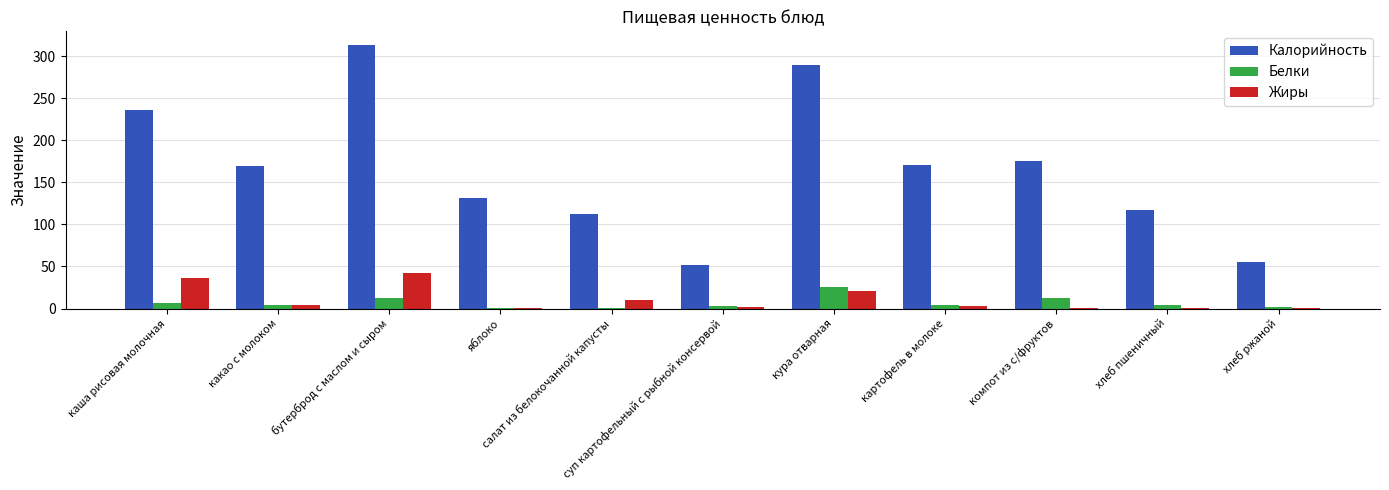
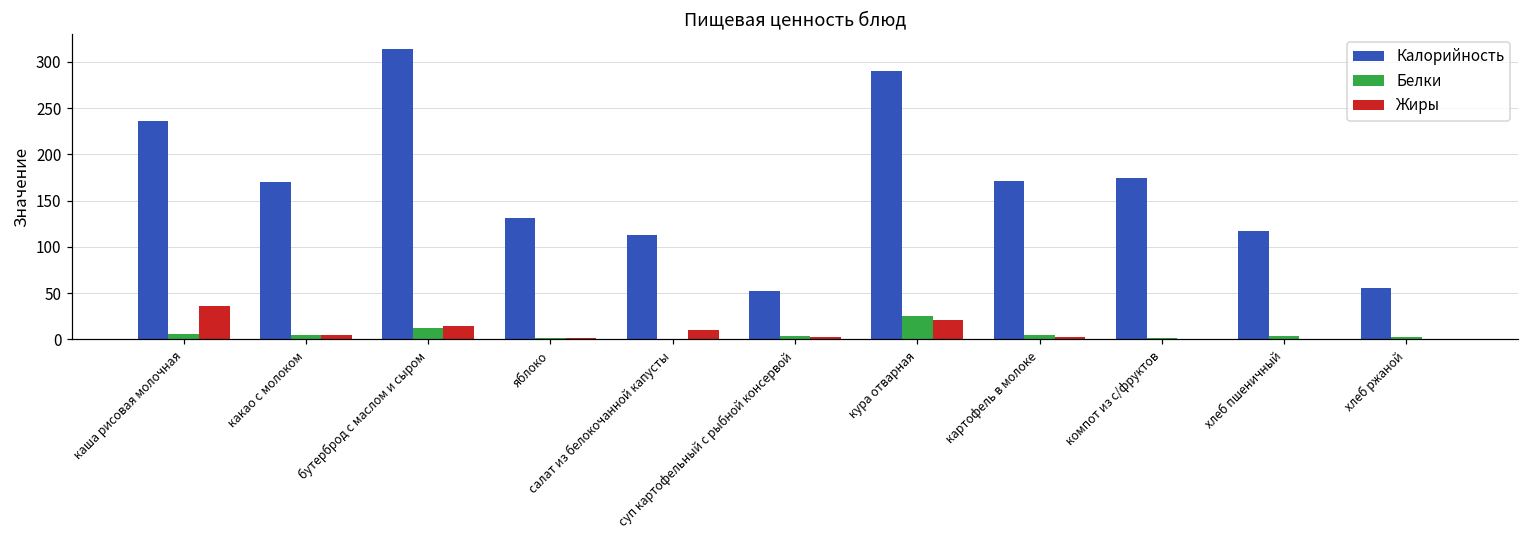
Жиры, бутерброд с маслом и сыром: 40 -> 10
Белки, компот из с/фруктов: 10 -> 0
